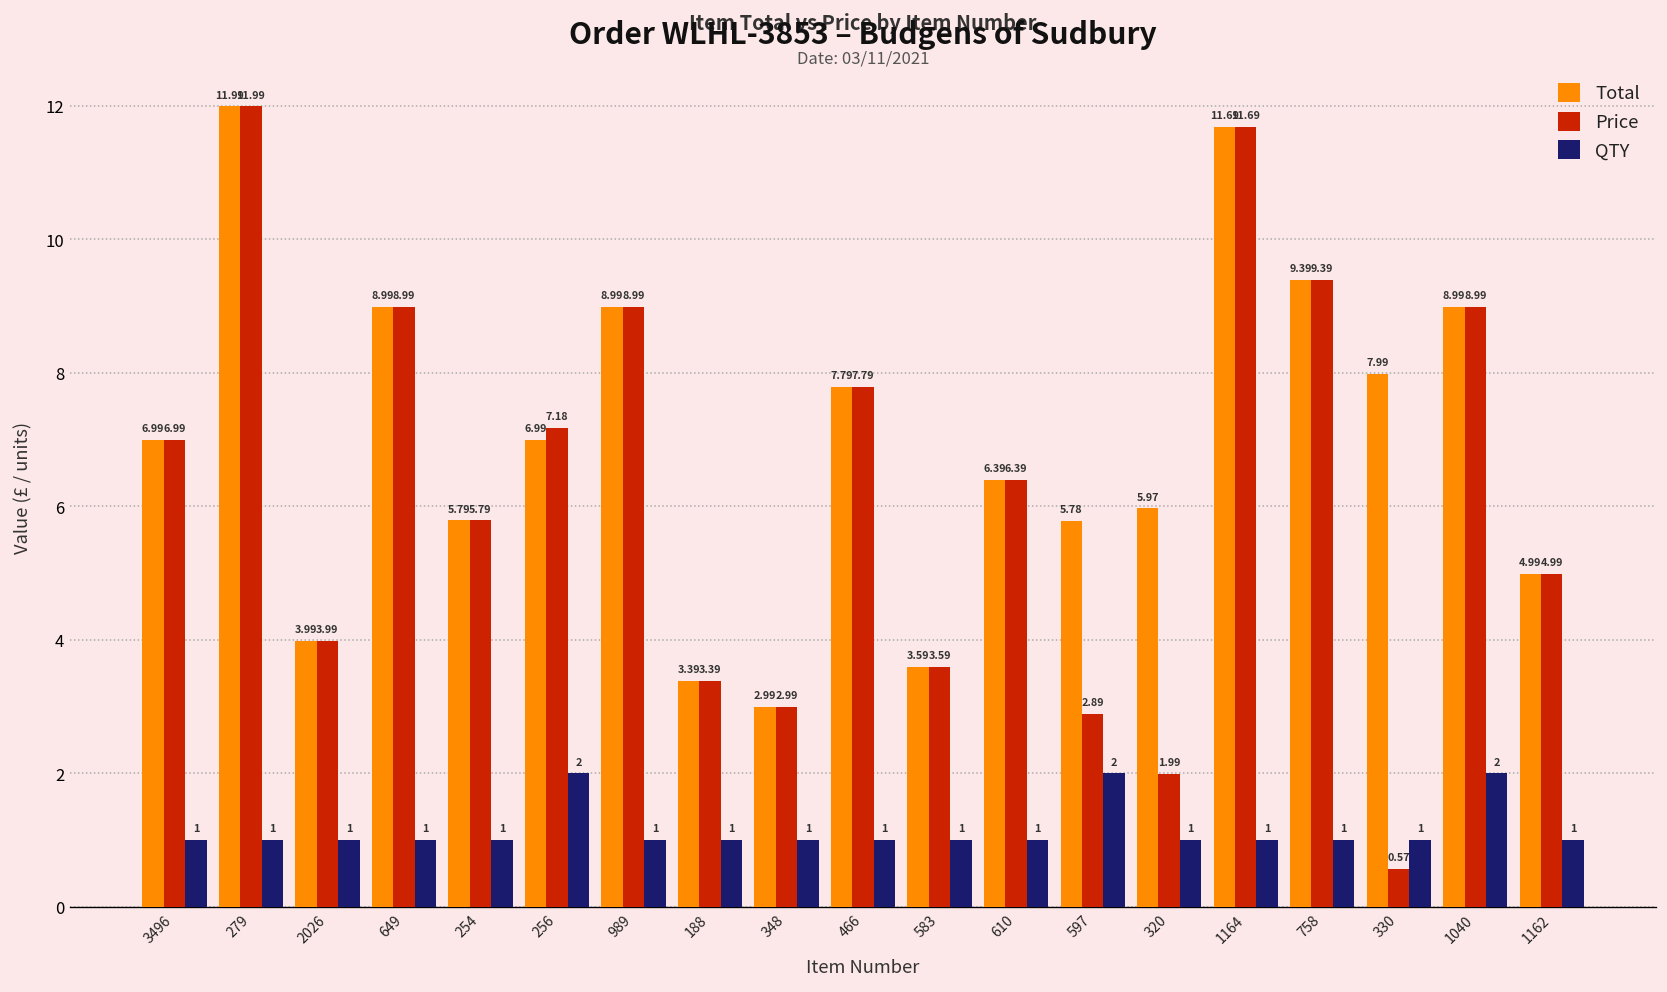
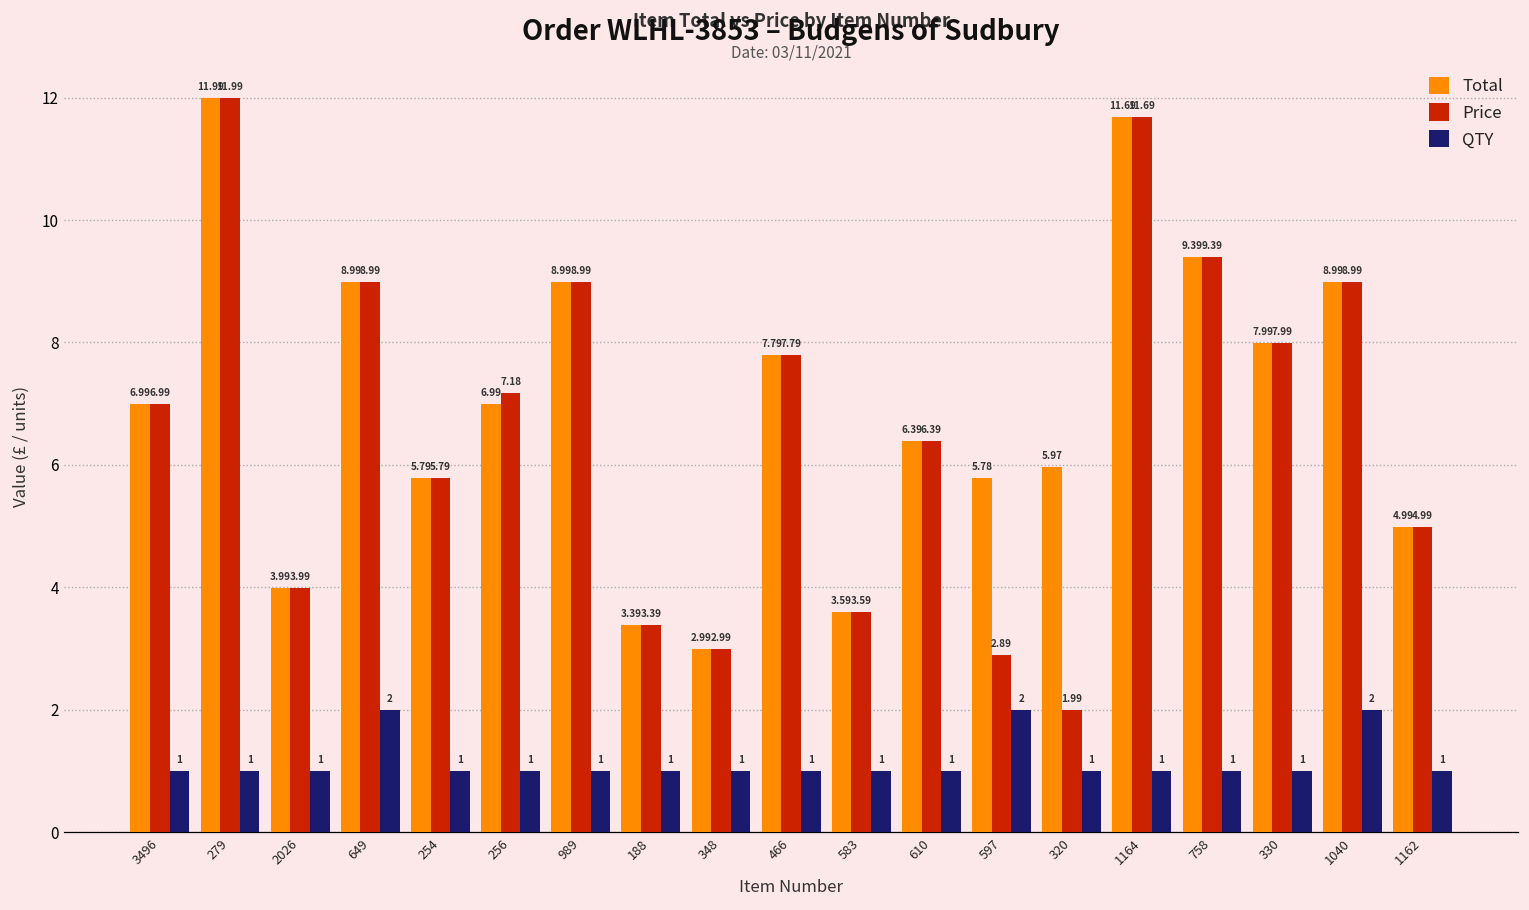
QTY, 649: 1 -> 2
QTY, 256: 2 -> 1
Price, 330: 0.57 -> 7.99
